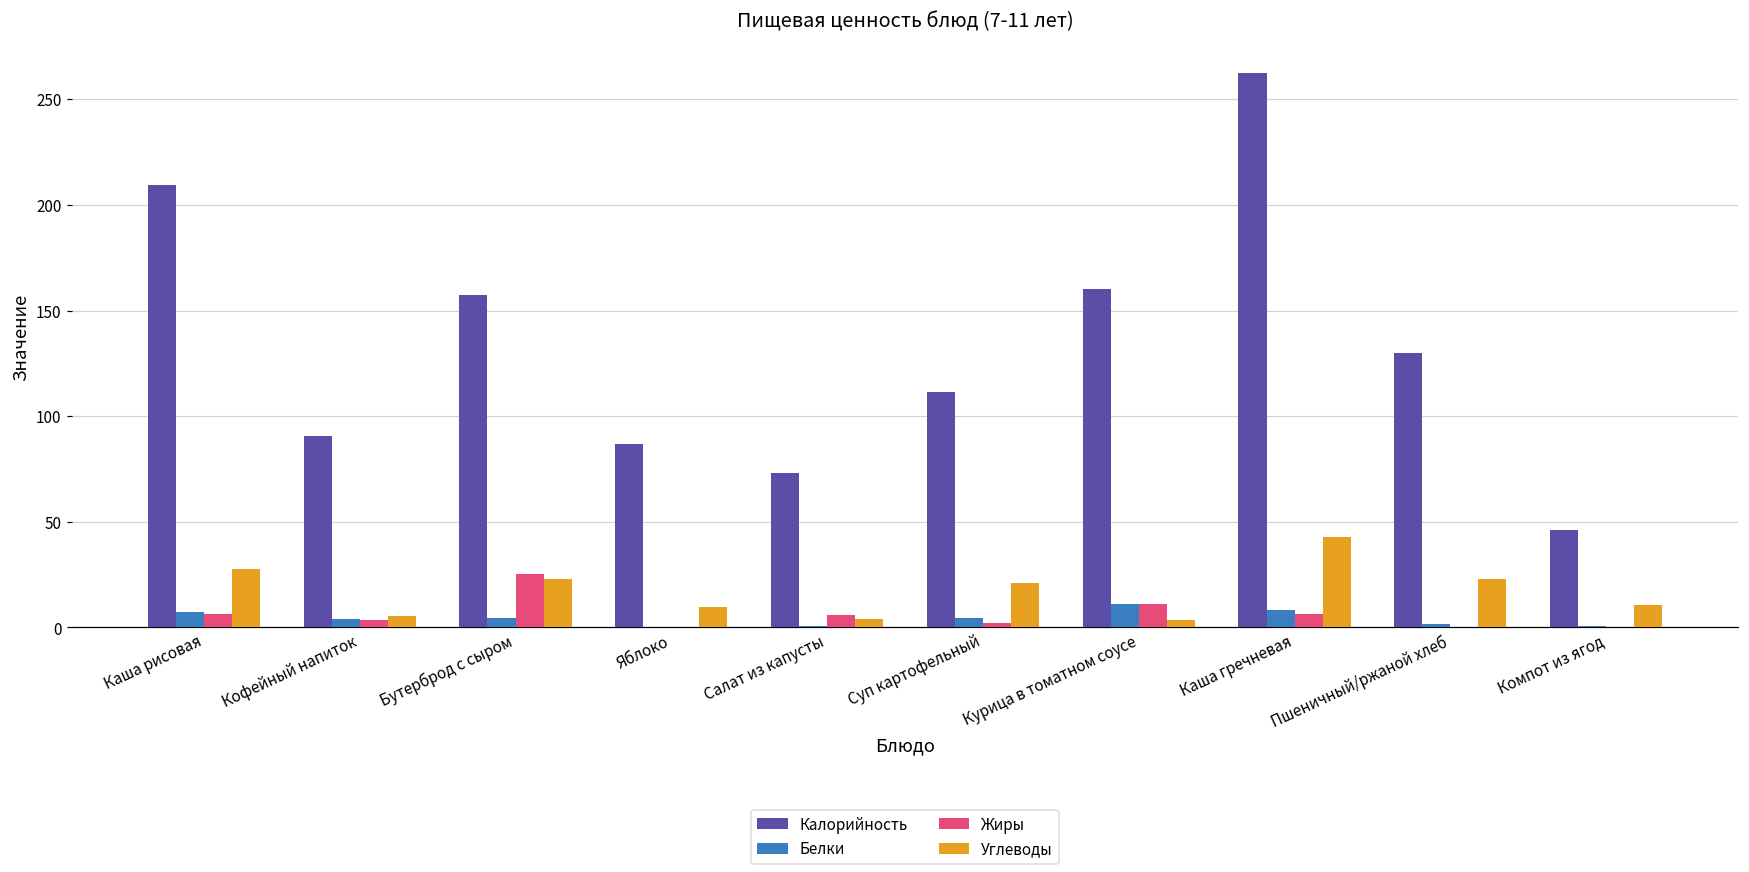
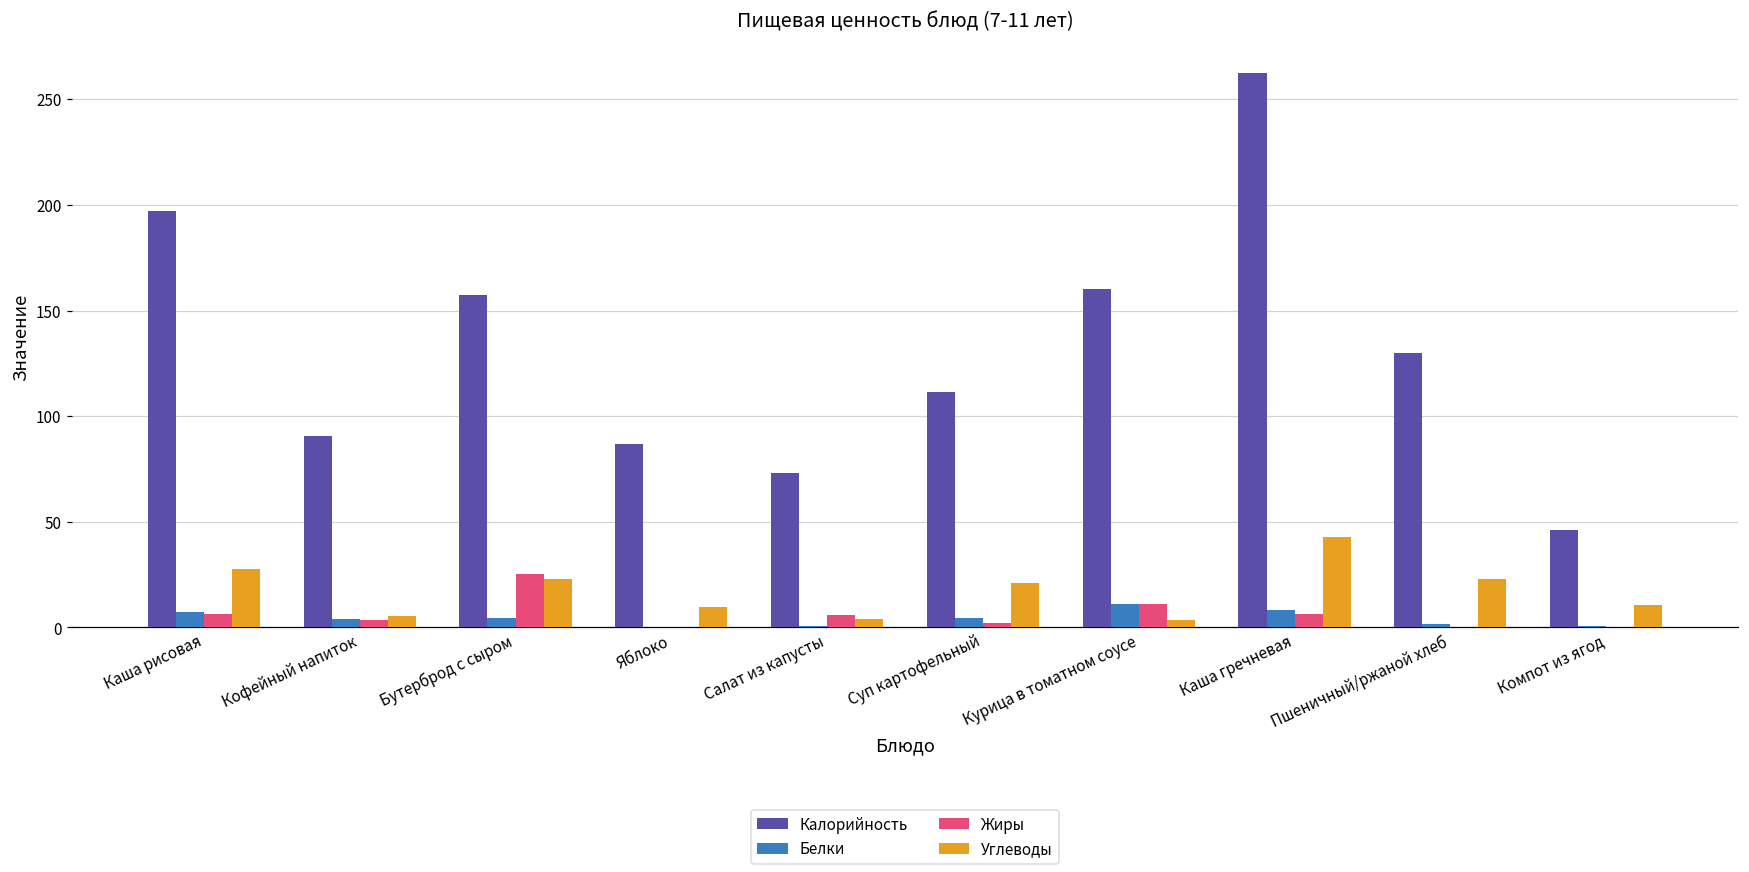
Калорийность, Каша рисовая: 209 -> 197
